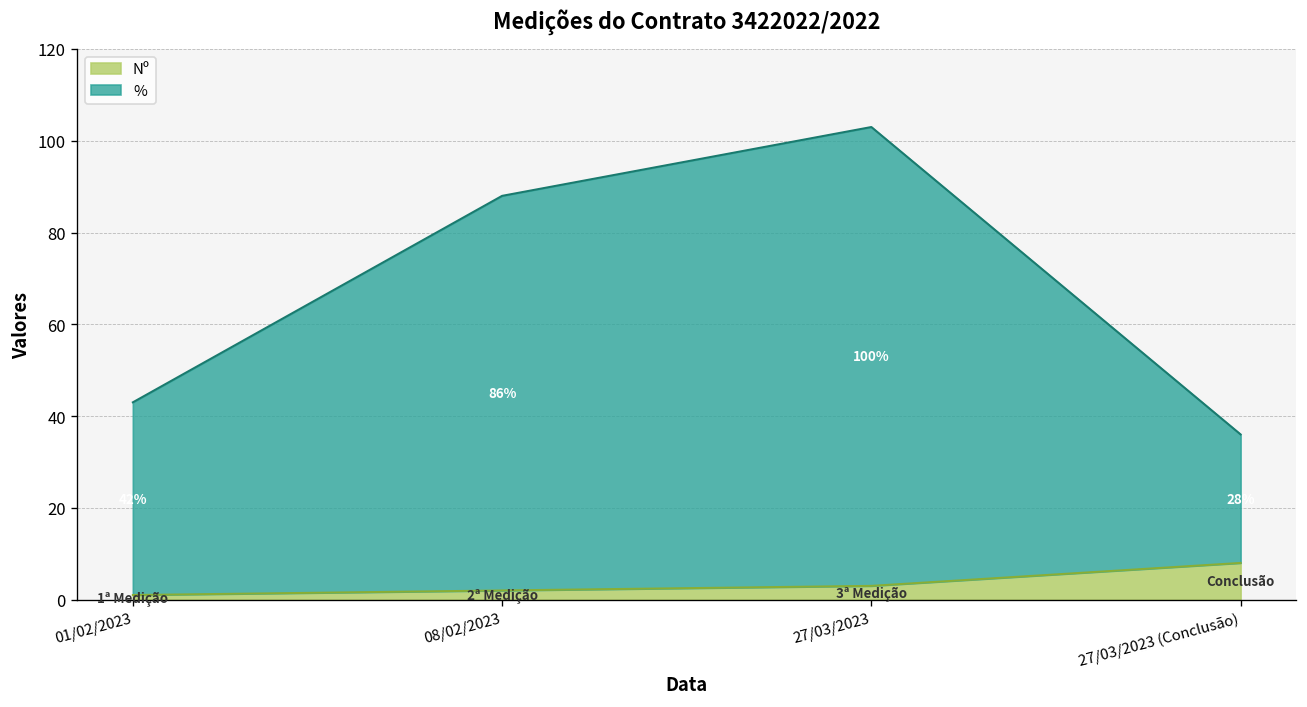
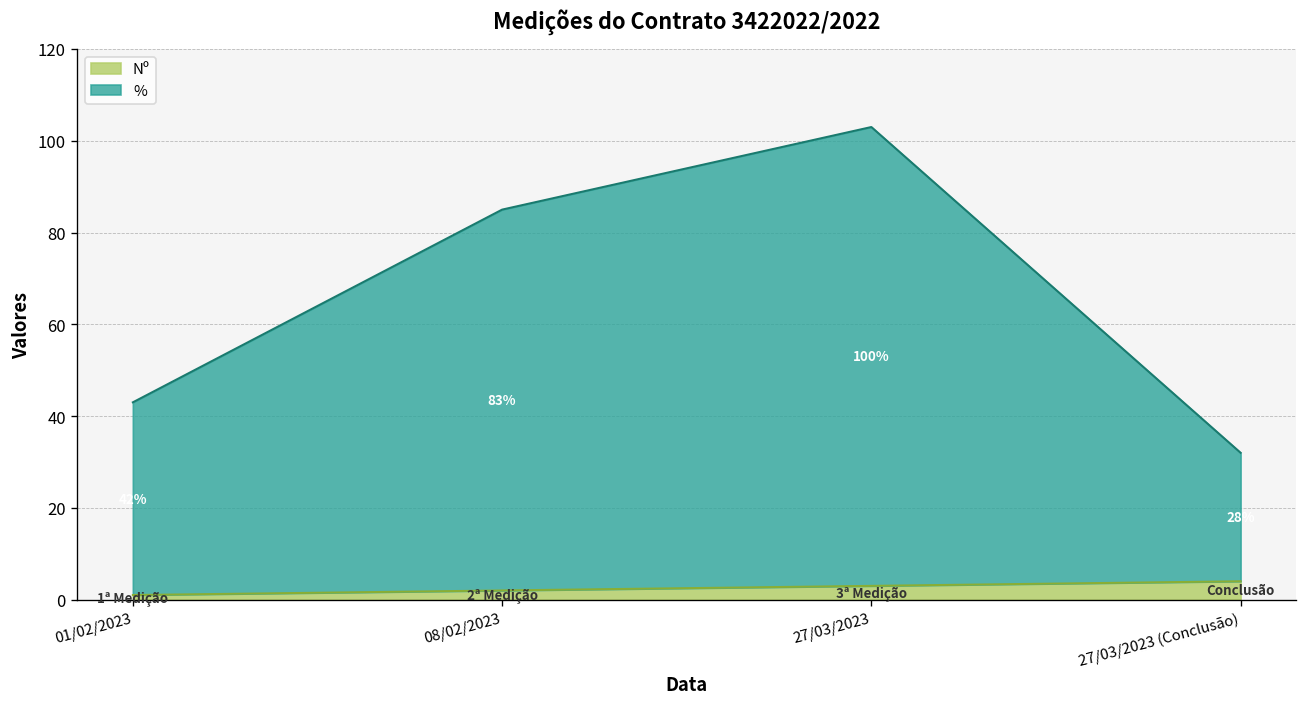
%, 08/02/2023: 86% -> 83%
Nº, 27/03/2023 (Conclusão): 8 -> 4
